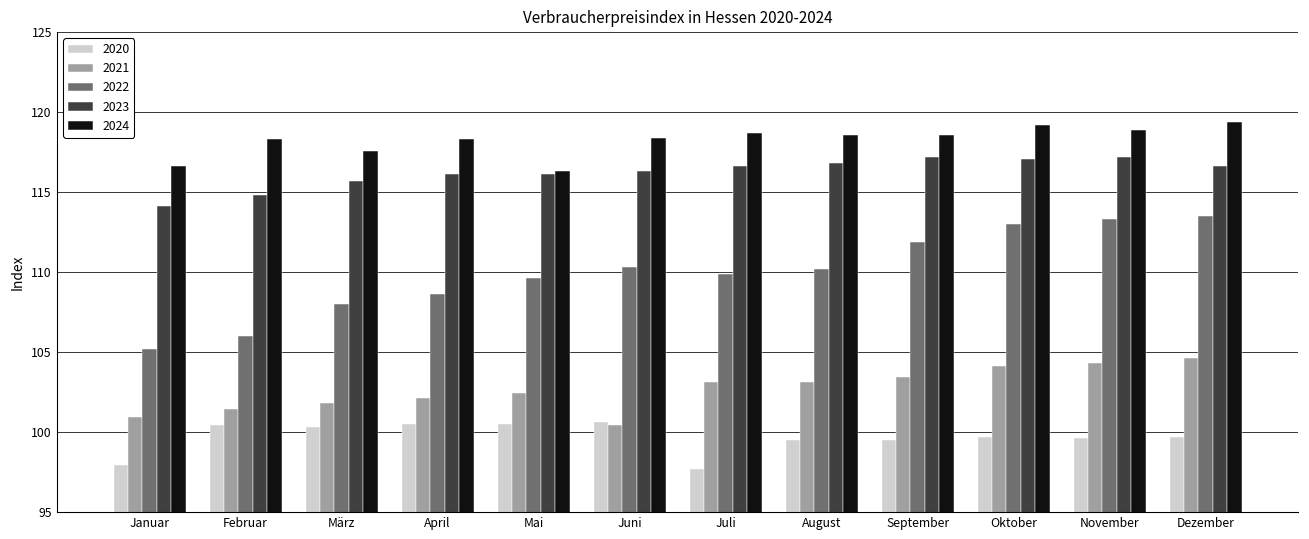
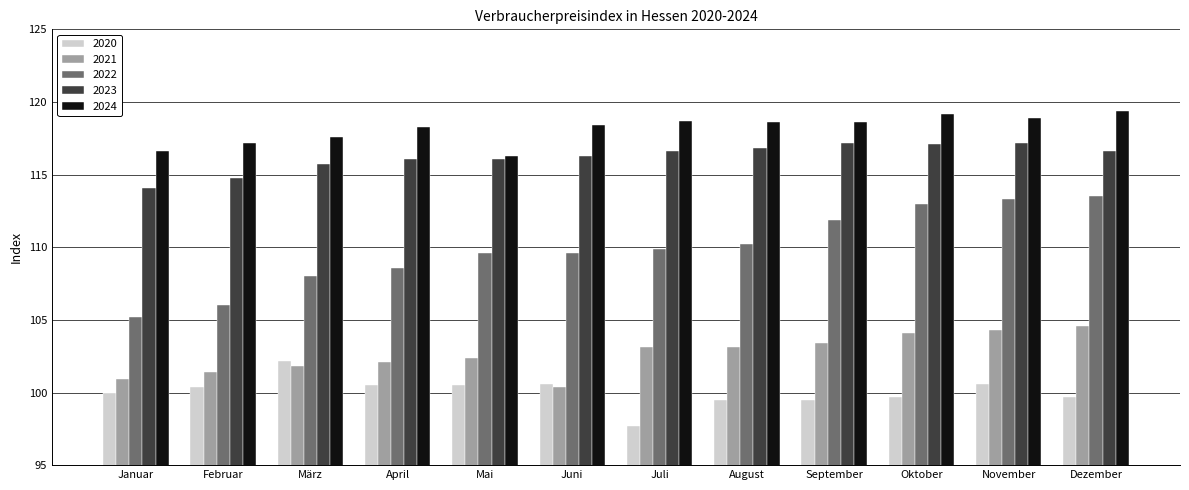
2020, Januar: 97.9 -> 100.0
2024, Februar: 118.3 -> 117.2
2020, März: 100.3 -> 102.2
2022, Juni: 110.3 -> 109.6
2020, November: 99.6 -> 100.6
